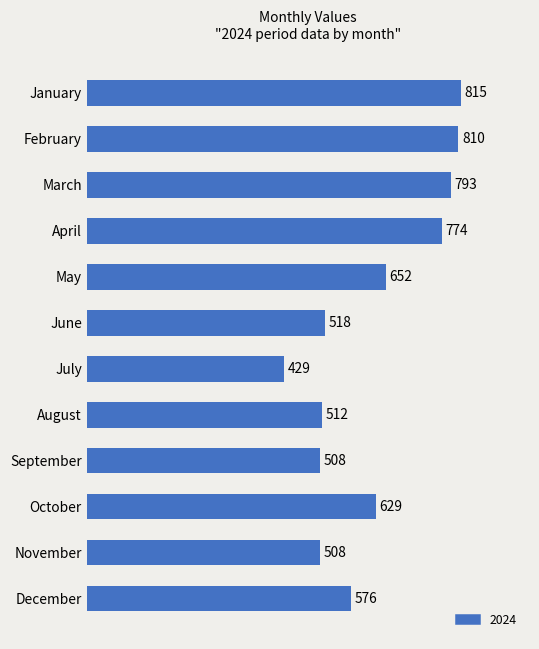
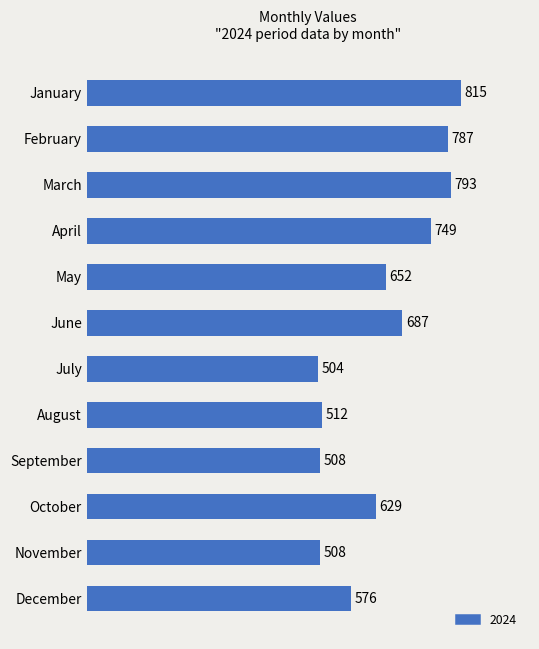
February: 810 -> 787
April: 774 -> 749
June: 518 -> 687
July: 429 -> 504
